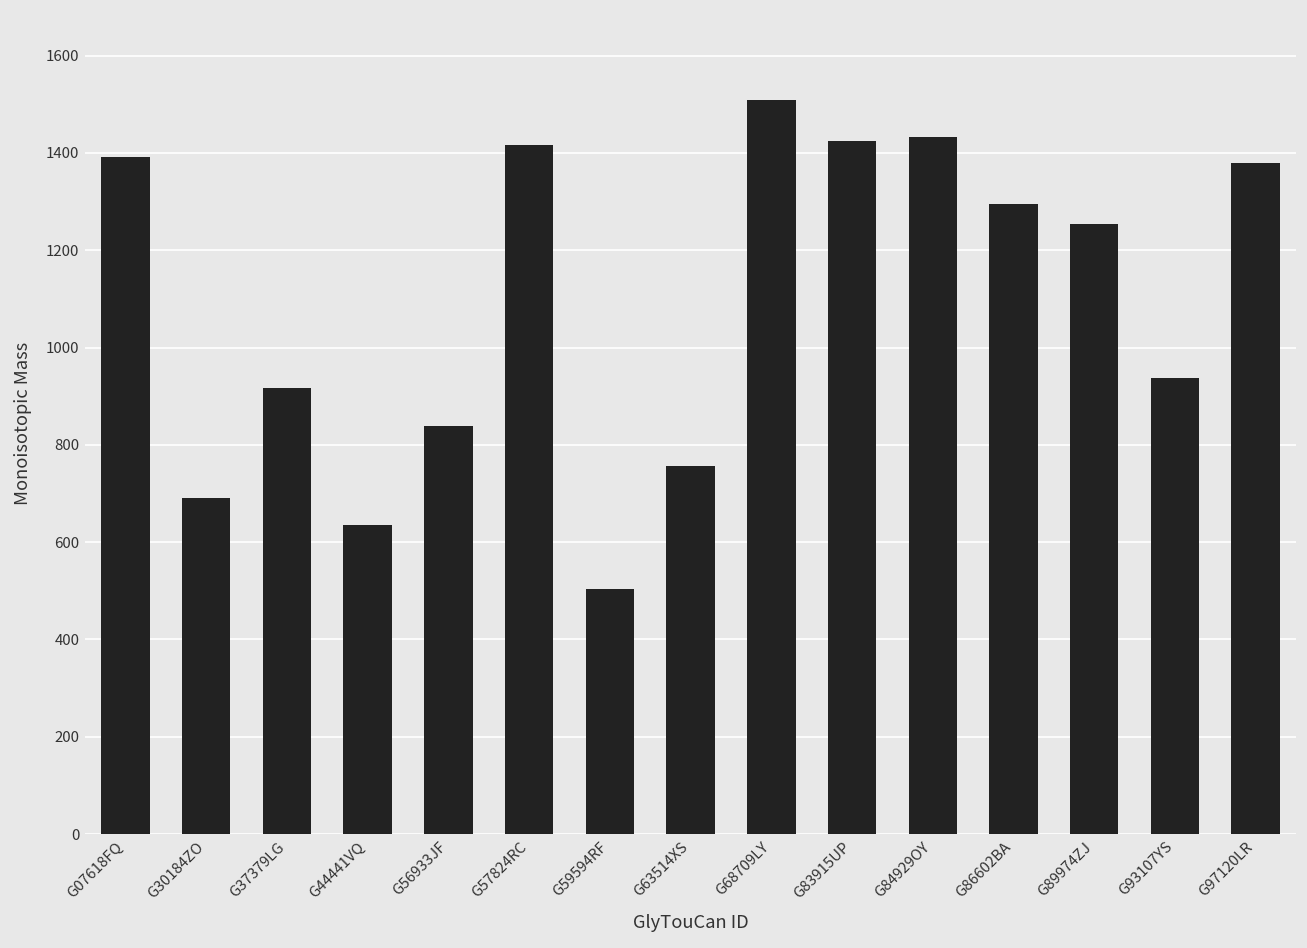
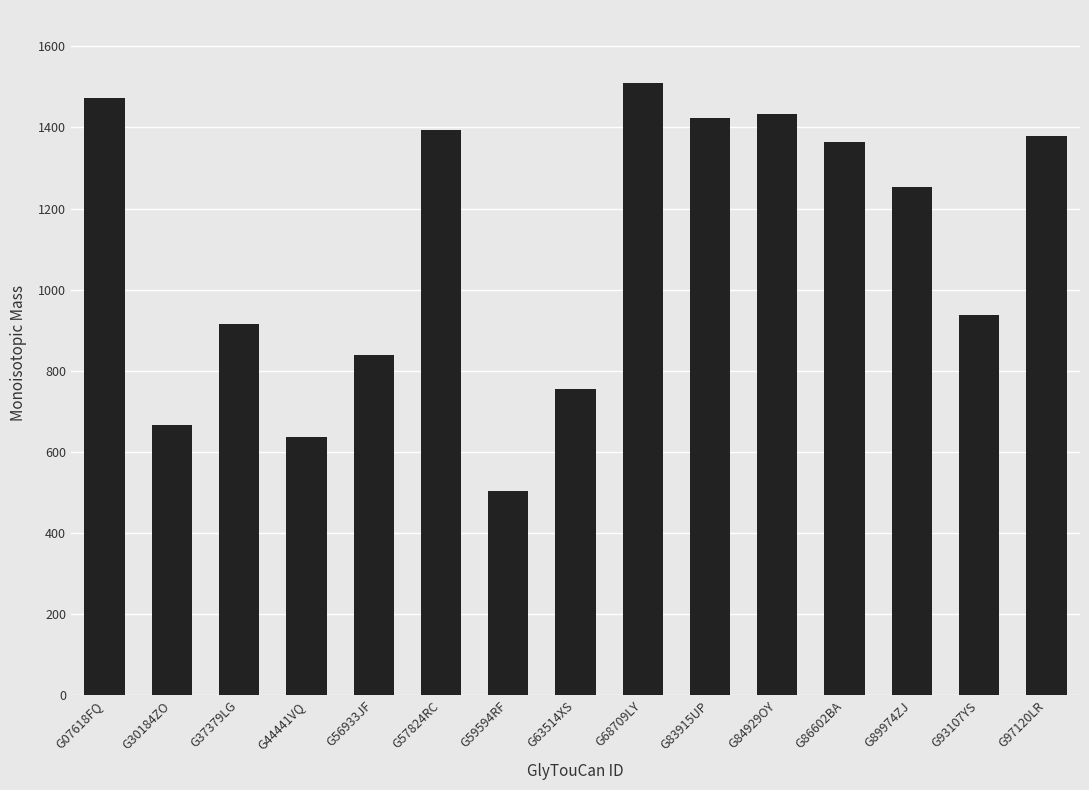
G07618FQ: 1390 -> 1470
G30184ZO: 690 -> 670
G57824RC: 1420 -> 1390
G86602BA: 1300 -> 1360
